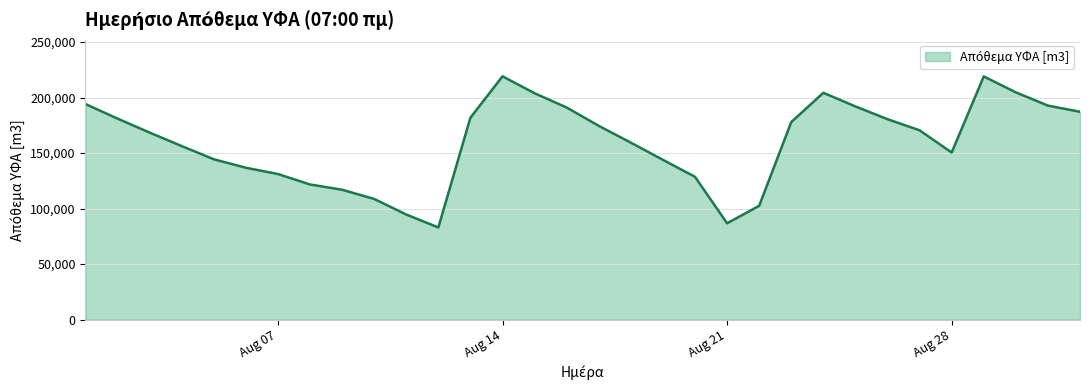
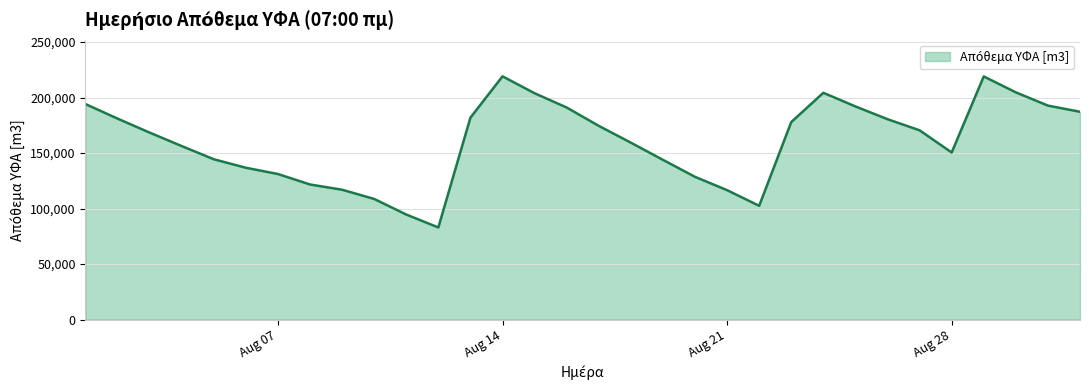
Aug 21: 87,000 -> 117,000
